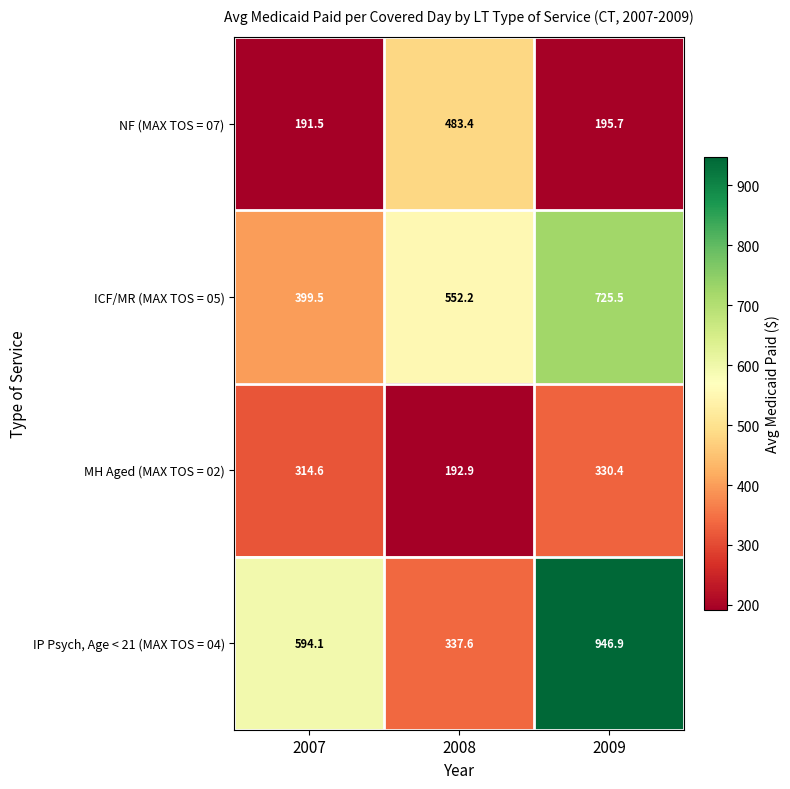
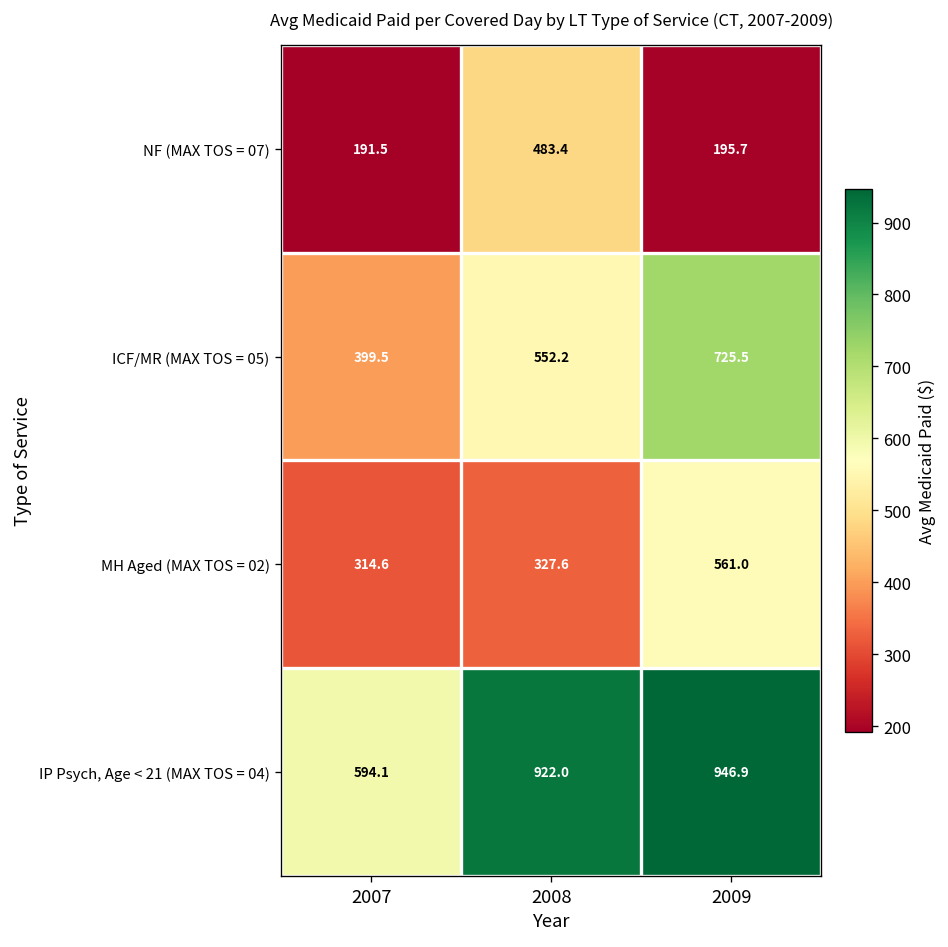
MH Aged (MAX TOS = 02), 2008: 192.9 -> 327.6
MH Aged (MAX TOS = 02), 2009: 330.4 -> 561.0
IP Psych, Age < 21 (MAX TOS = 04), 2008: 337.6 -> 922.0
